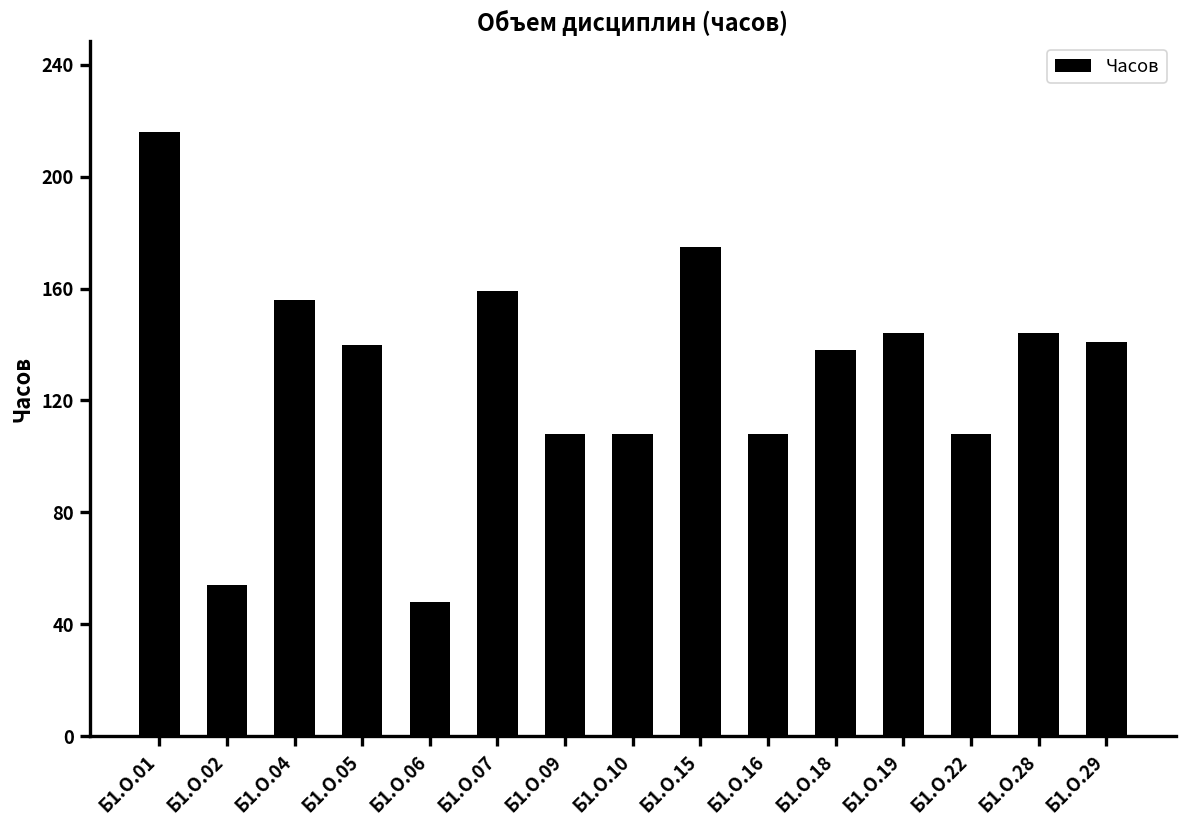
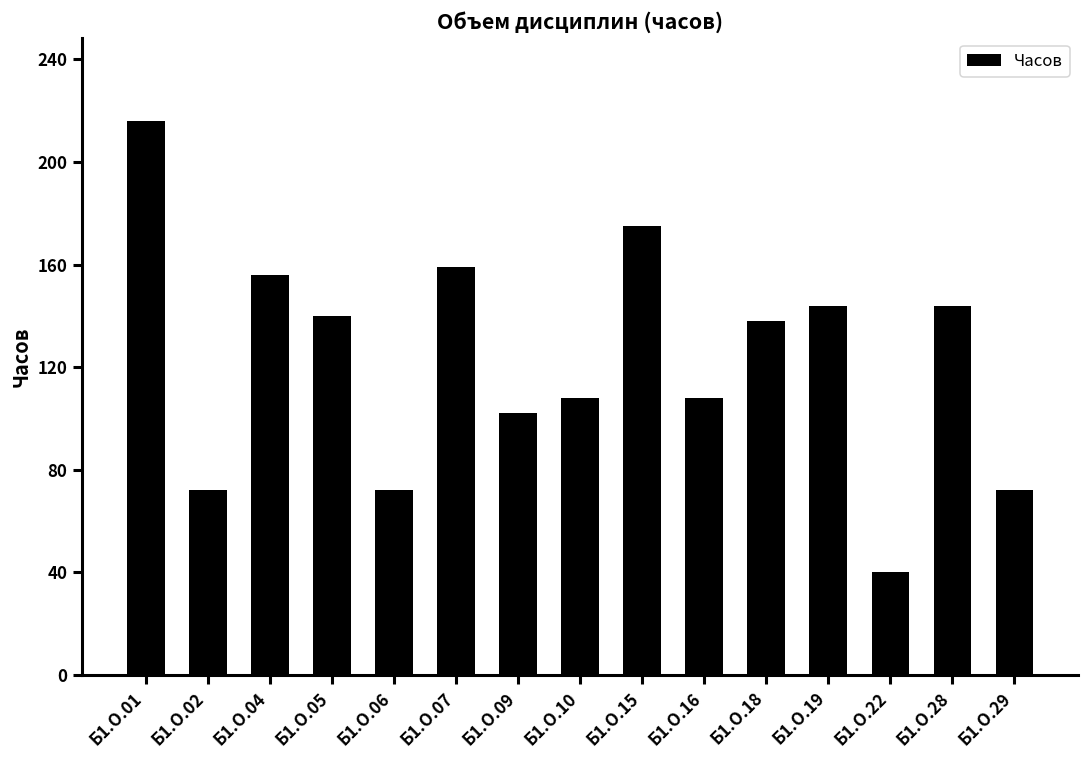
Б1.О.02: 54 -> 72
Б1.О.06: 48 -> 72
Б1.О.09: 108 -> 102
Б1.О.22: 108 -> 40
Б1.О.29: 141 -> 72
